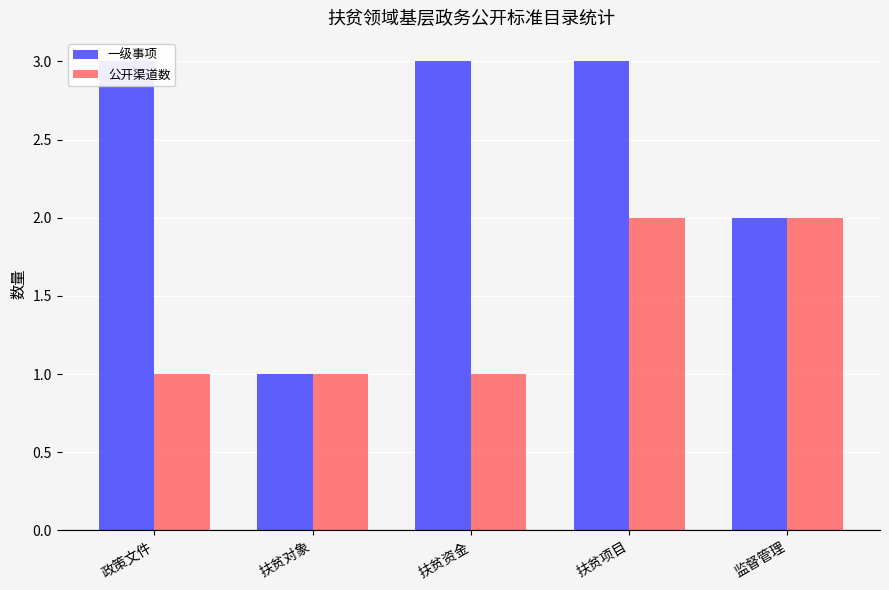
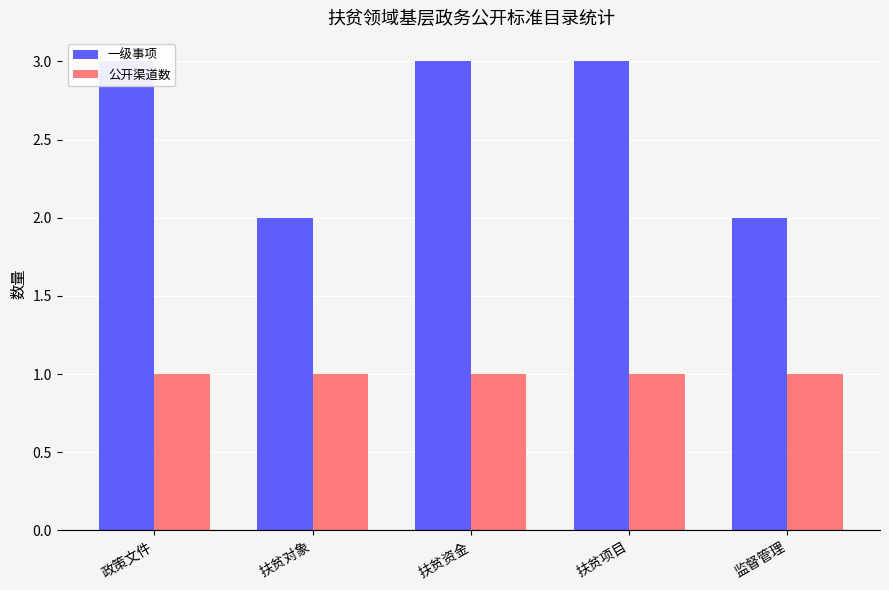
一级事项, 扶贫对象: 1 -> 2
公开渠道数, 扶贫项目: 2 -> 1
公开渠道数, 监督管理: 2 -> 1
